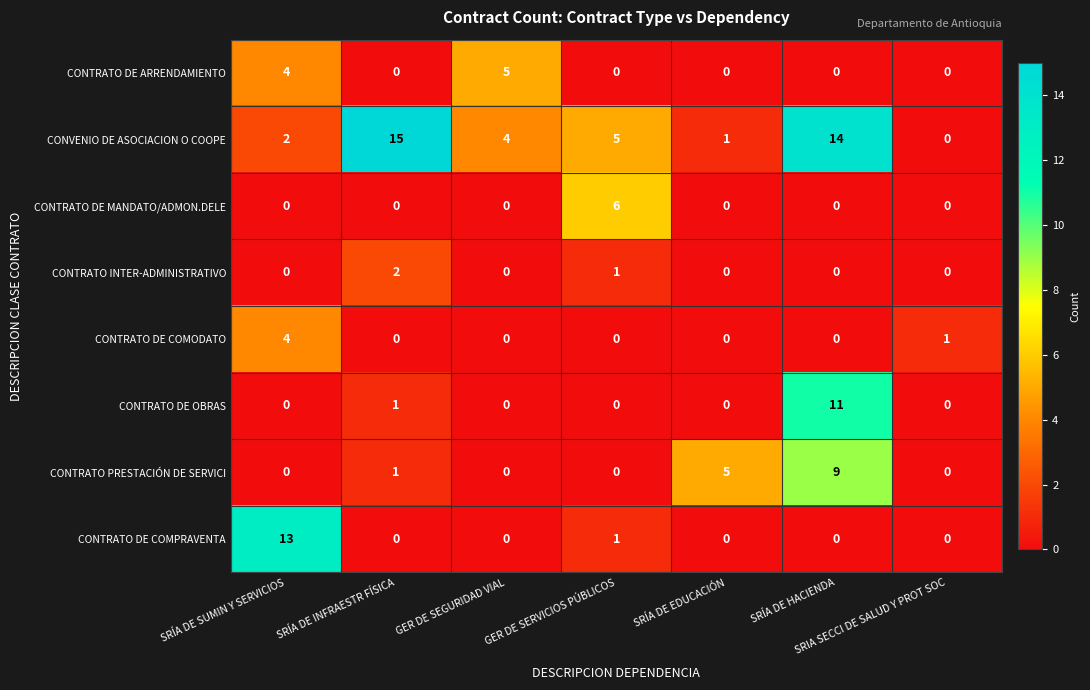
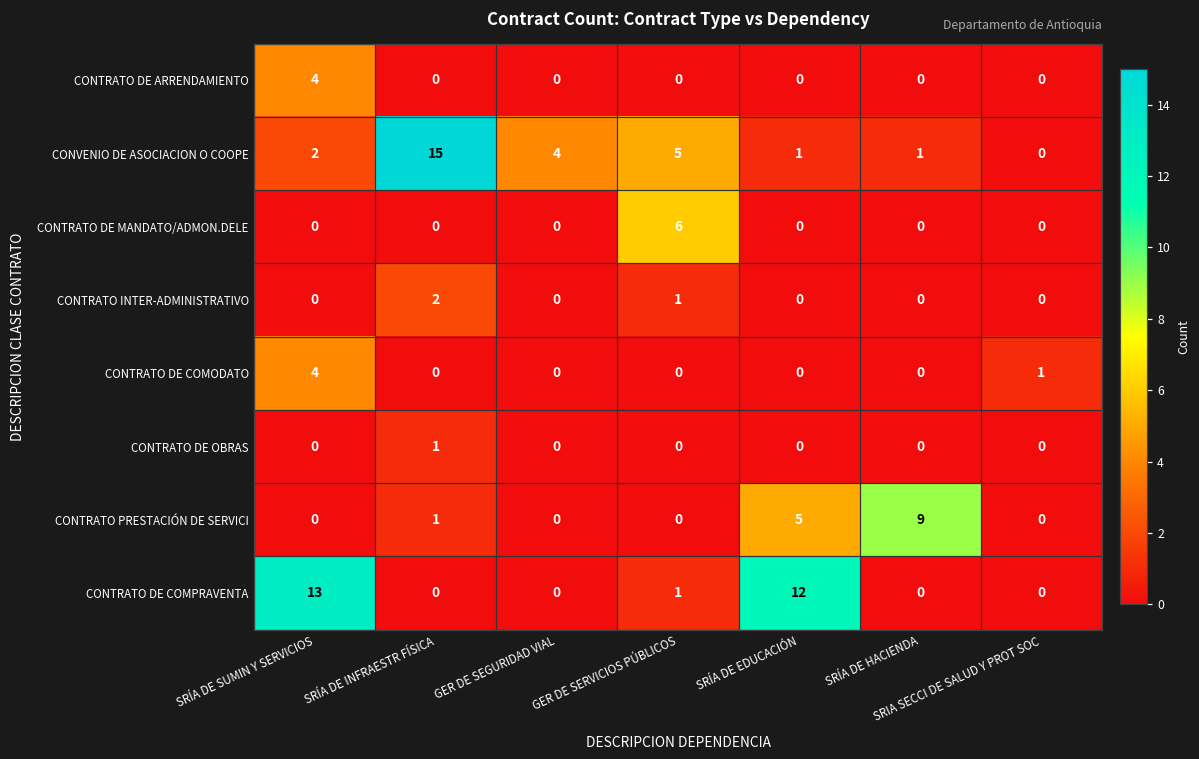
CONTRATO DE ARRENDAMIENTO, GER DE SEGURIDAD VIAL: 5 -> 0
CONVENIO DE ASOCIACION O COOPE, SRÍA DE HACIENDA: 14 -> 1
CONTRATO DE OBRAS, SRÍA DE HACIENDA: 11 -> 0
CONTRATO DE COMPRAVENTA, SRÍA DE EDUCACIÓN: 0 -> 12
